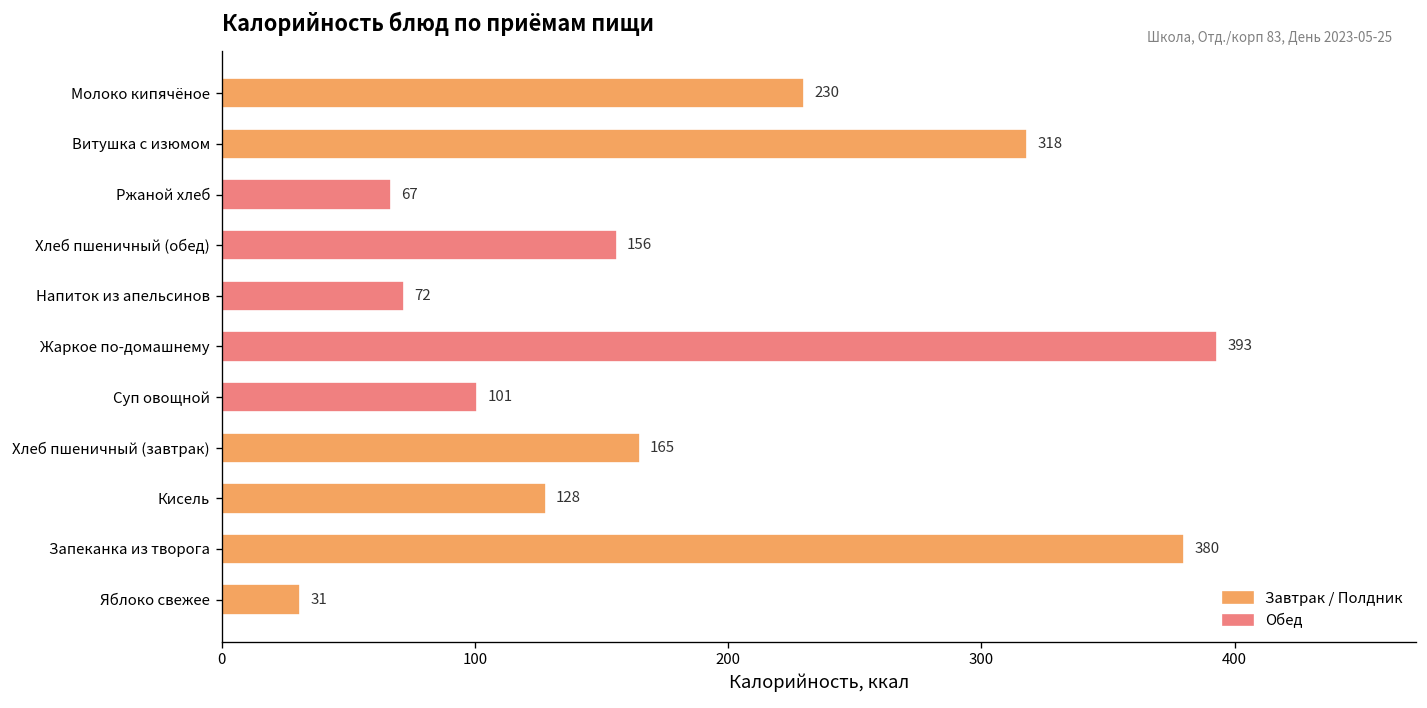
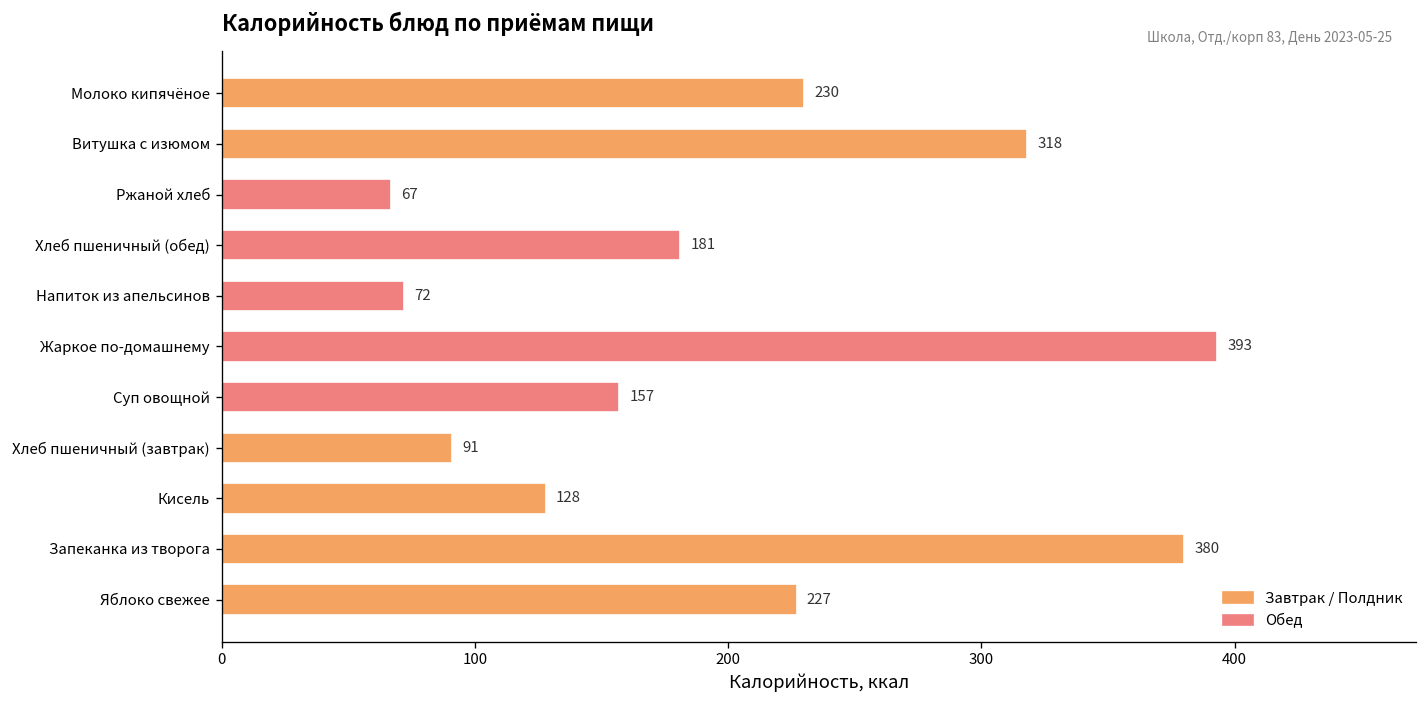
Хлеб пшеничный (обед): 156 -> 181
Суп овощной: 101 -> 157
Хлеб пшеничный (завтрак): 165 -> 91
Яблоко свежее: 31 -> 227
